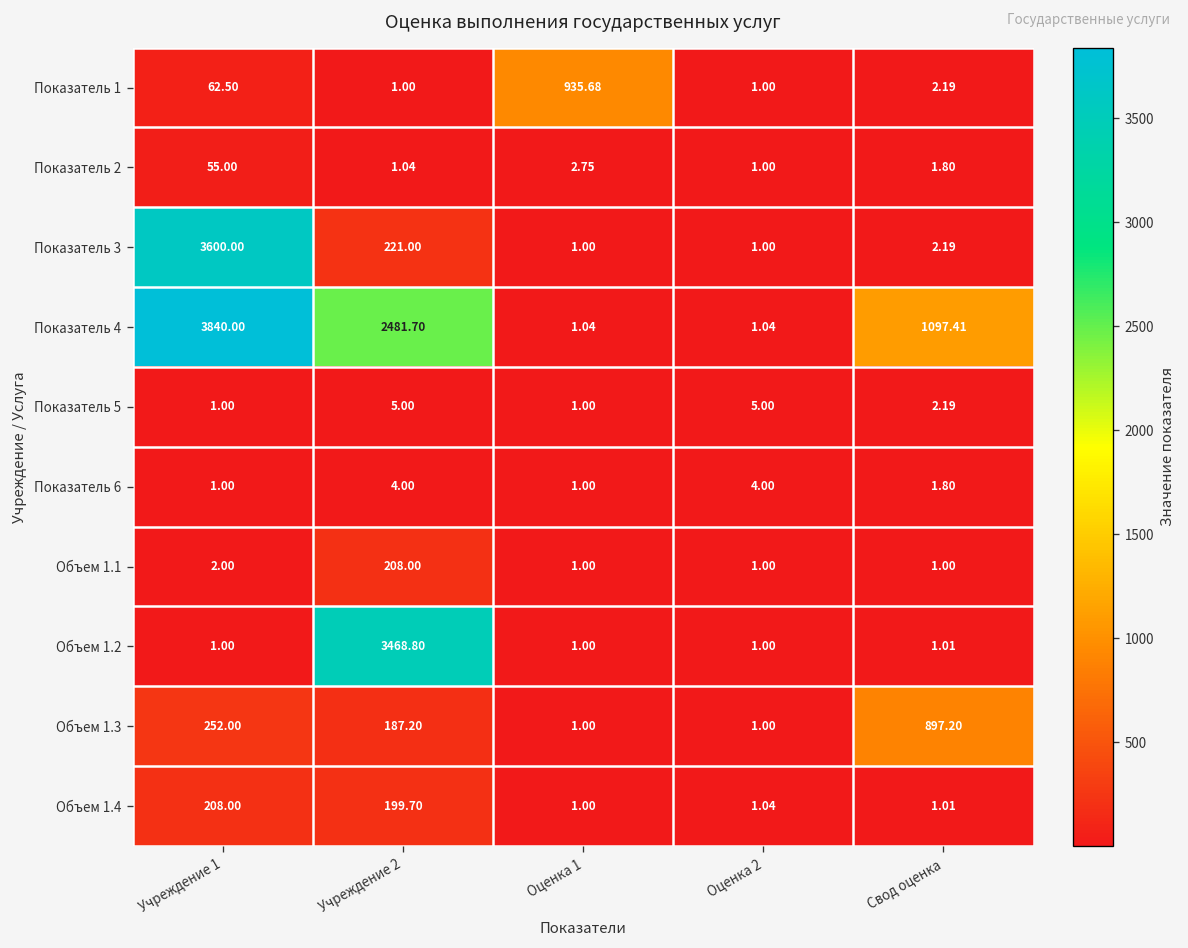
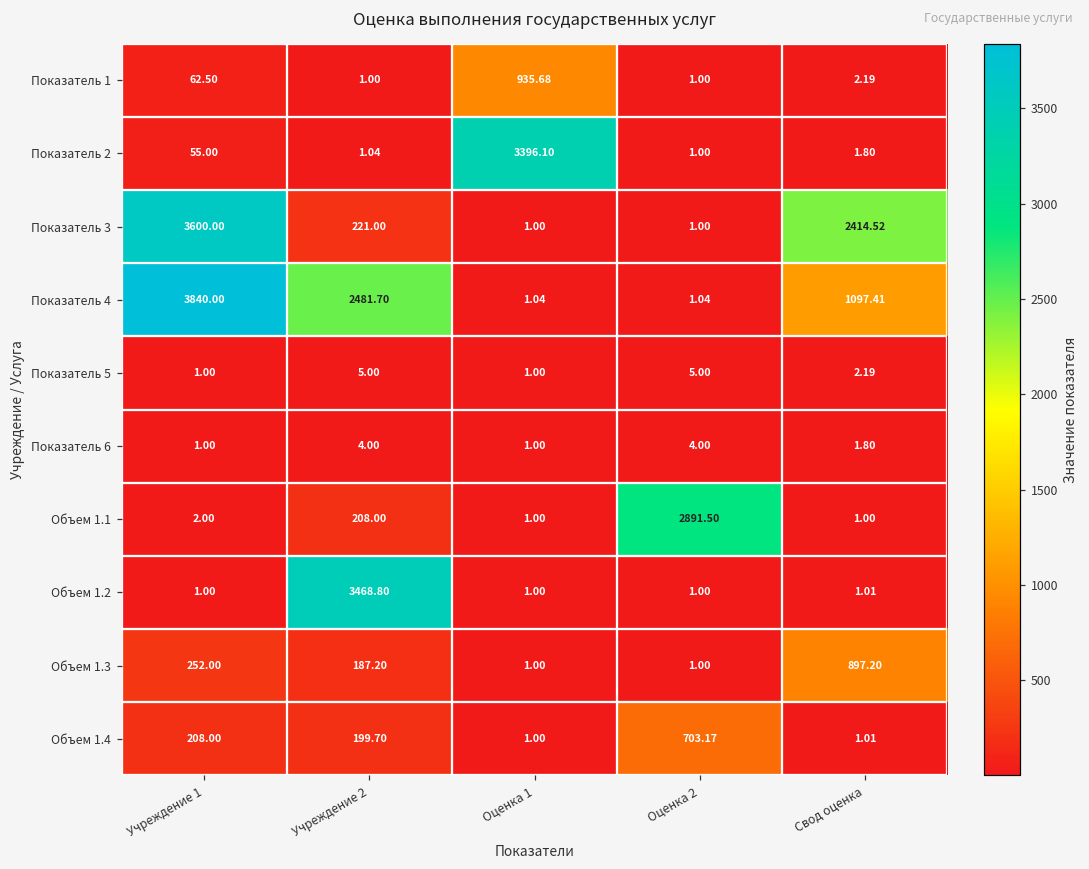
Показатель 2, Оценка 1: 2.75 -> 3396.10
Показатель 3, Свод оценка: 2.19 -> 2414.52
Объем 1.1, Оценка 2: 1.00 -> 2891.50
Объем 1.4, Оценка 2: 1.04 -> 703.17
